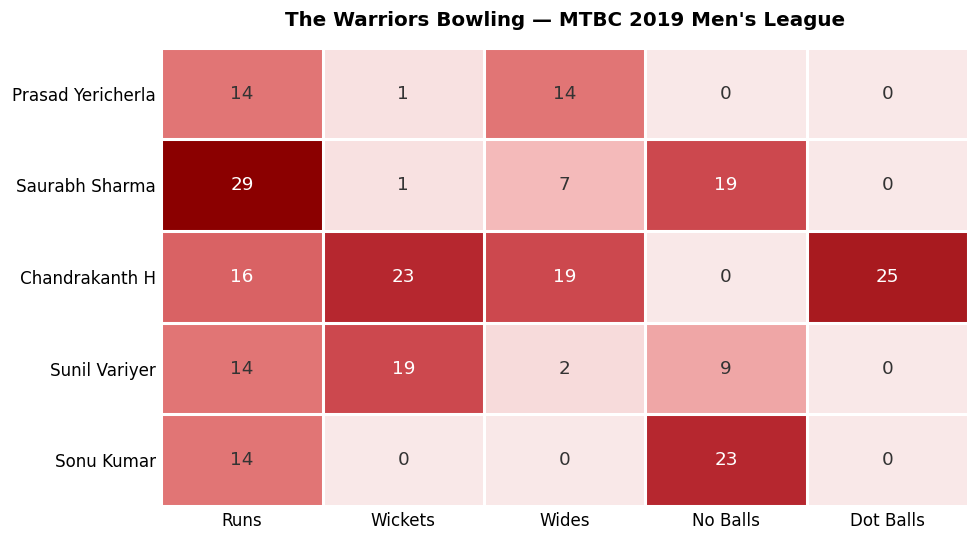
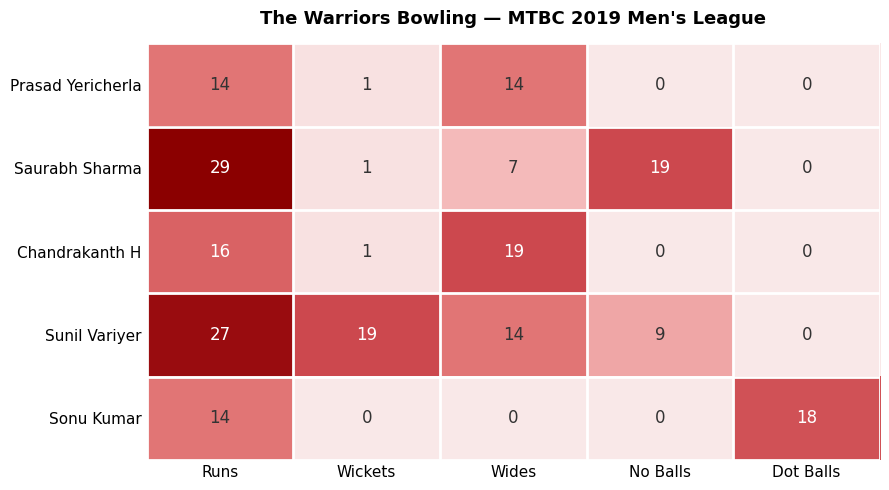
Chandrakanth H, Wickets: 23 -> 1
Chandrakanth H, Dot Balls: 25 -> 0
Sunil Variyer, Runs: 14 -> 27
Sunil Variyer, Wides: 2 -> 14
Sonu Kumar, No Balls: 23 -> 0
Sonu Kumar, Dot Balls: 0 -> 18
